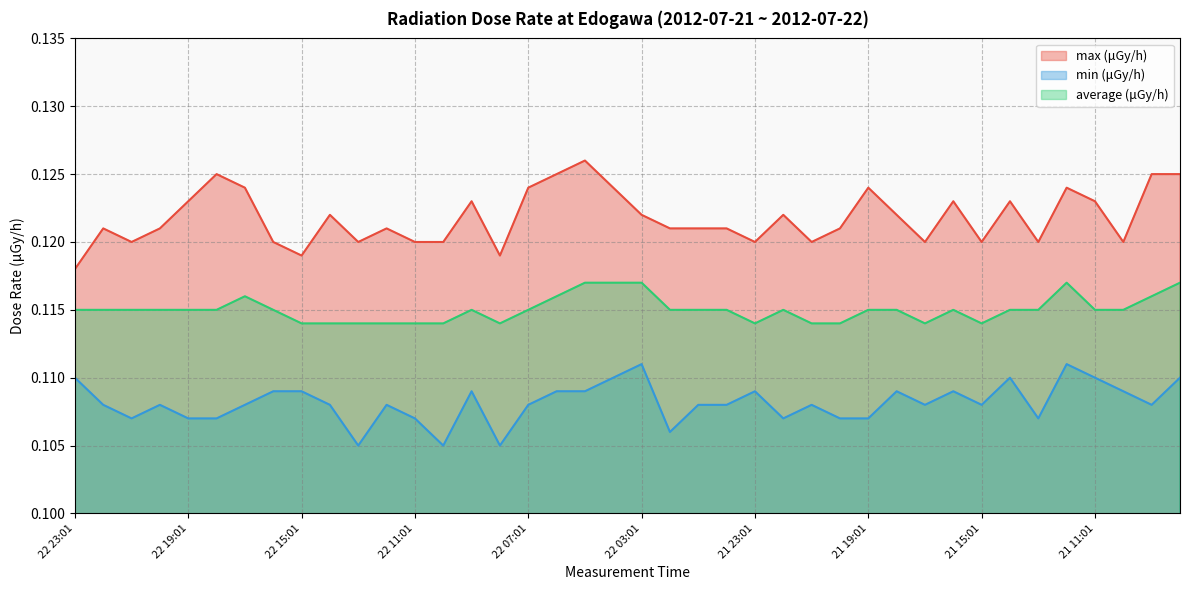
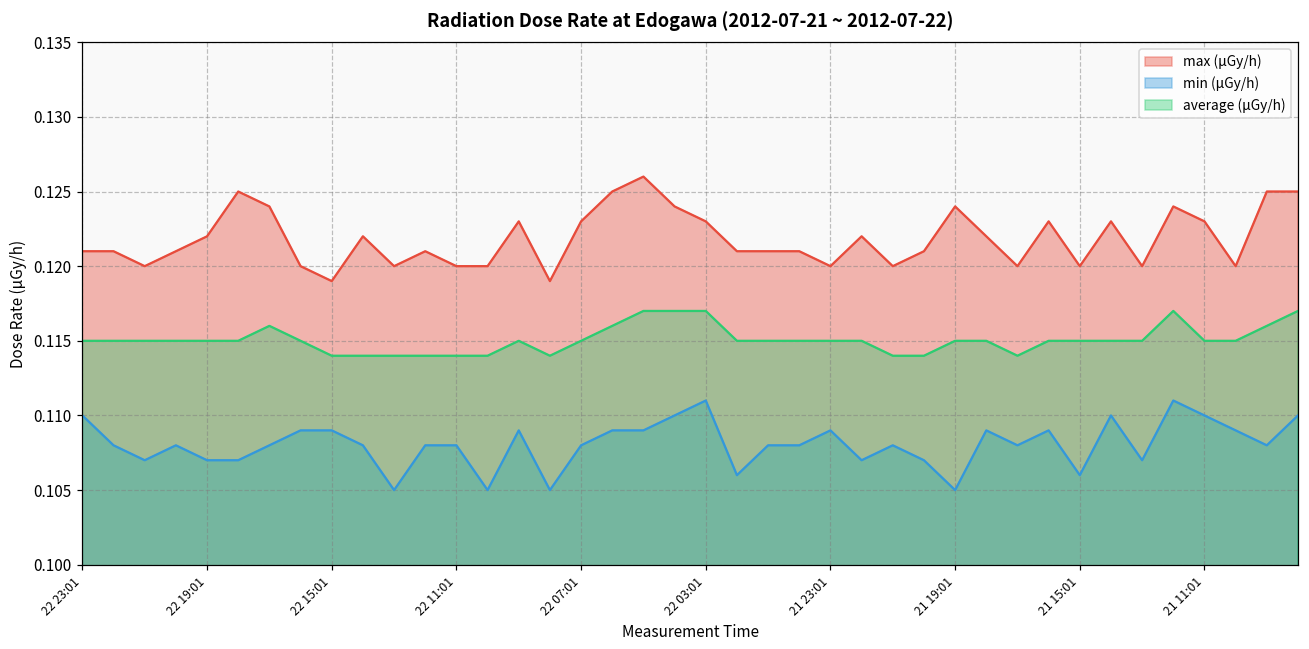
max (μGy/h), 22 23:01: 0.118 -> 0.121
max (μGy/h), 22 19:01: 0.123 -> 0.122
min (μGy/h), 22 11:01: 0.107 -> 0.108
max (μGy/h), 22 07:01: 0.124 -> 0.123
max (μGy/h), 22 03:01: 0.122 -> 0.123
average (μGy/h), 21 23:01: 0.114 -> 0.115
min (μGy/h), 21 19:01: 0.107 -> 0.105
min (μGy/h), 21 15:01: 0.108 -> 0.106
average (μGy/h), 21 15:01: 0.114 -> 0.115
